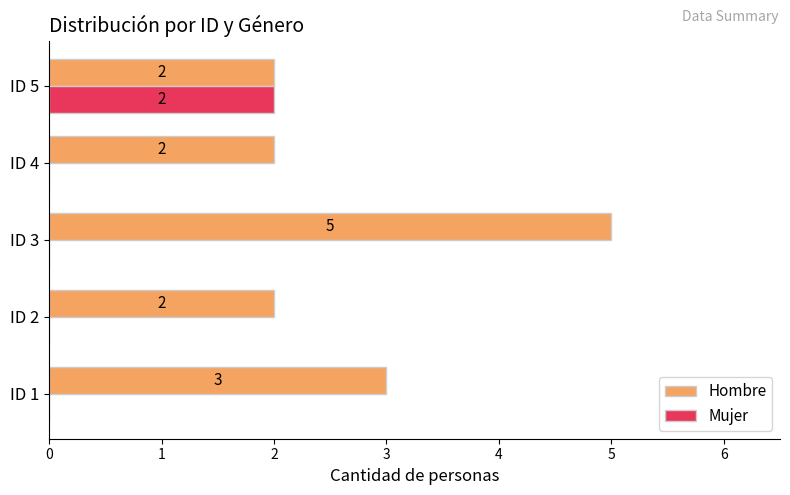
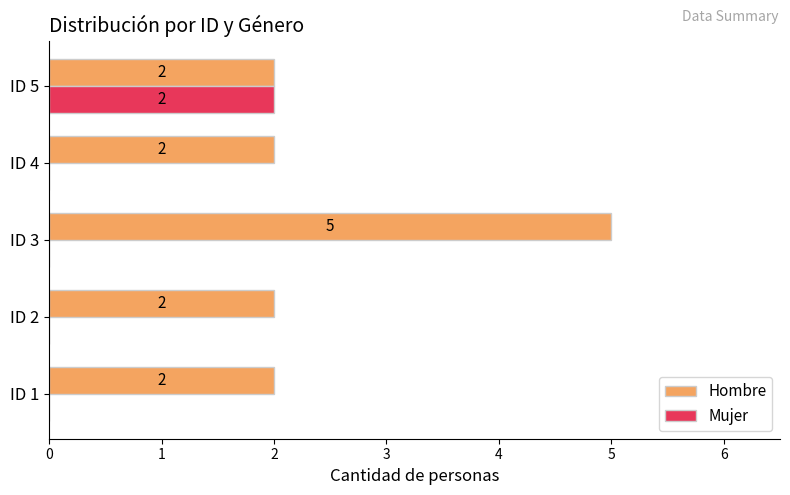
Hombre, ID 1: 3 -> 2
